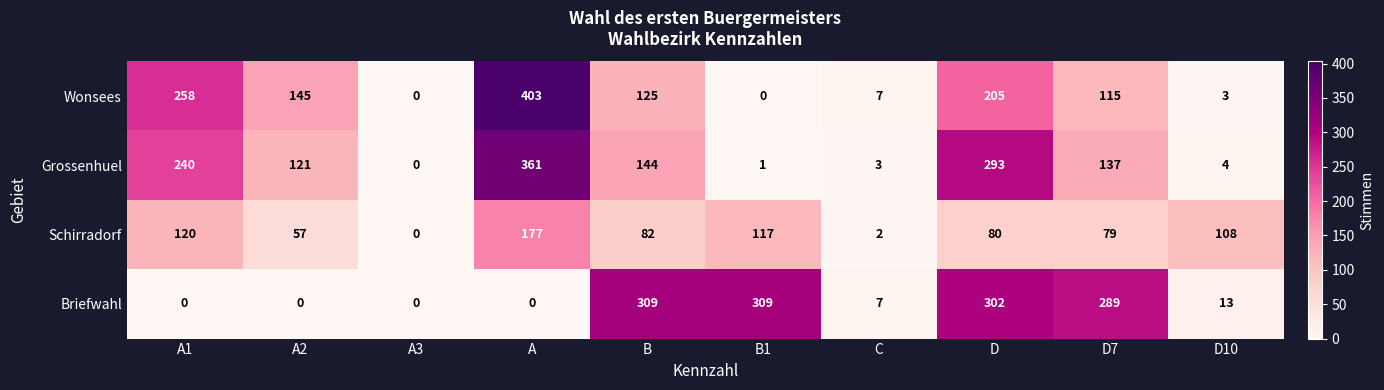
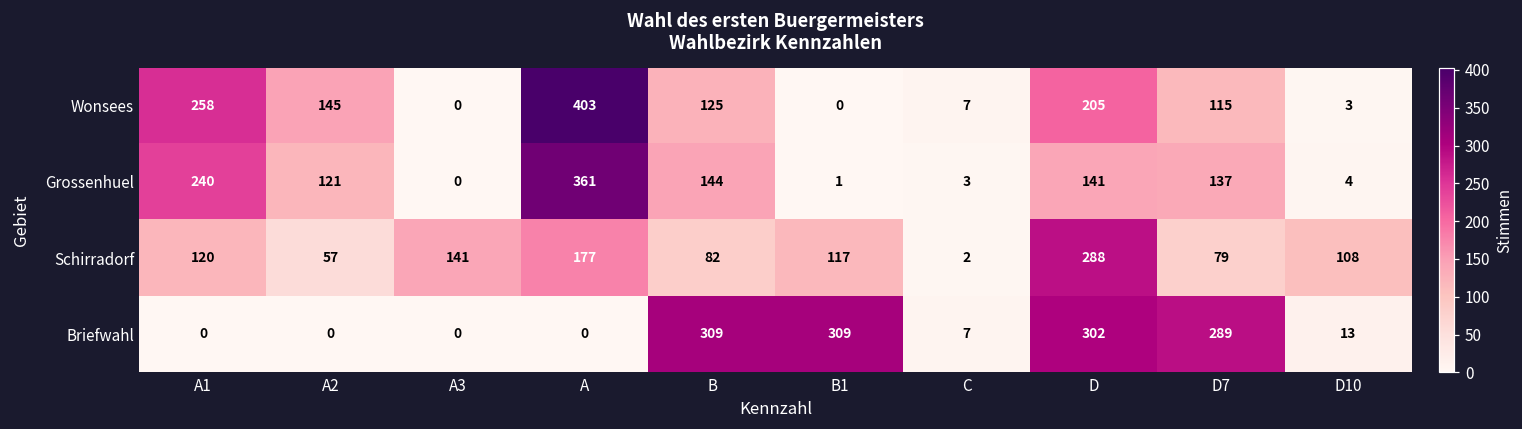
Grossenhuel, D: 293 -> 141
Schirradorf, A3: 0 -> 141
Schirradorf, D: 80 -> 288
